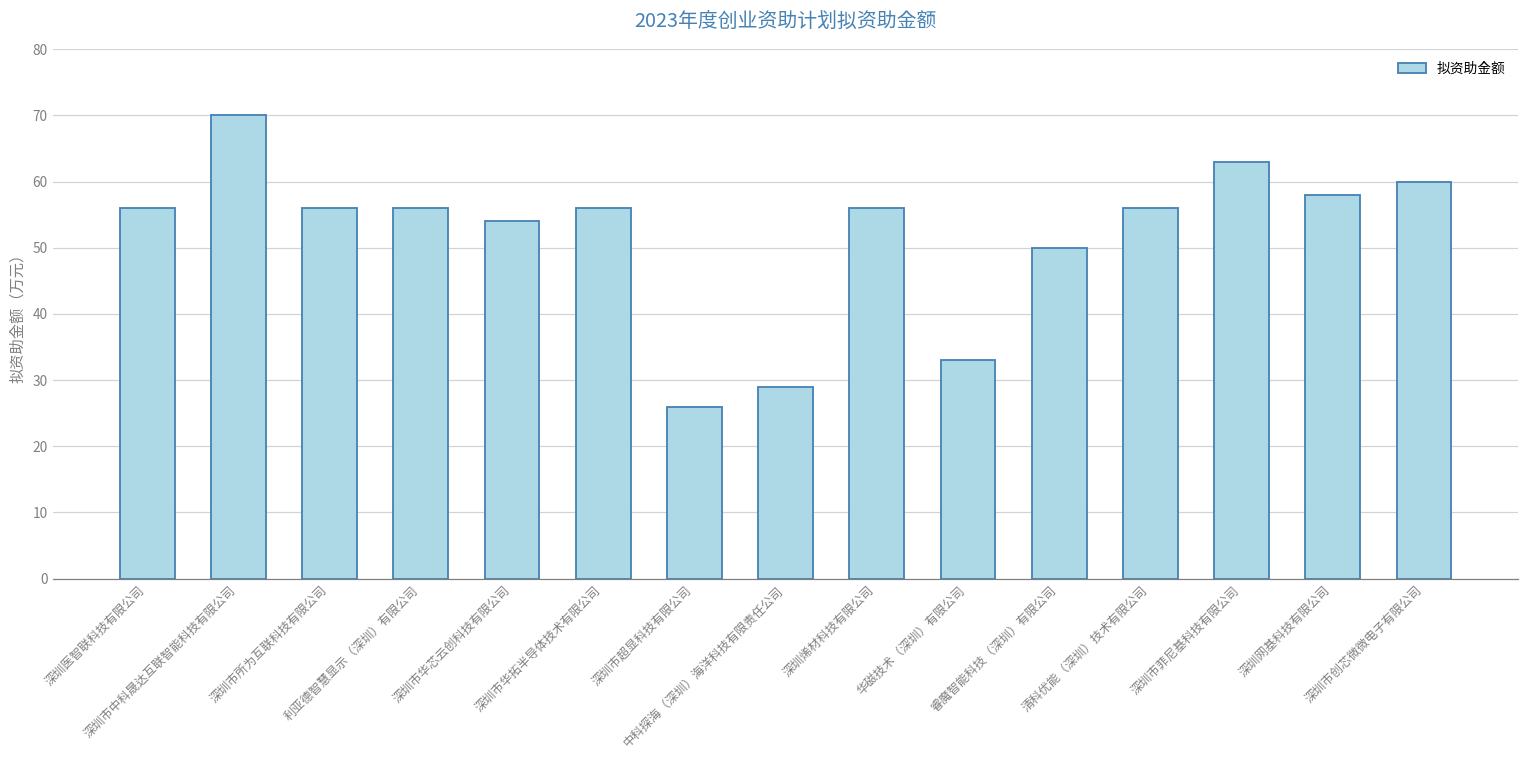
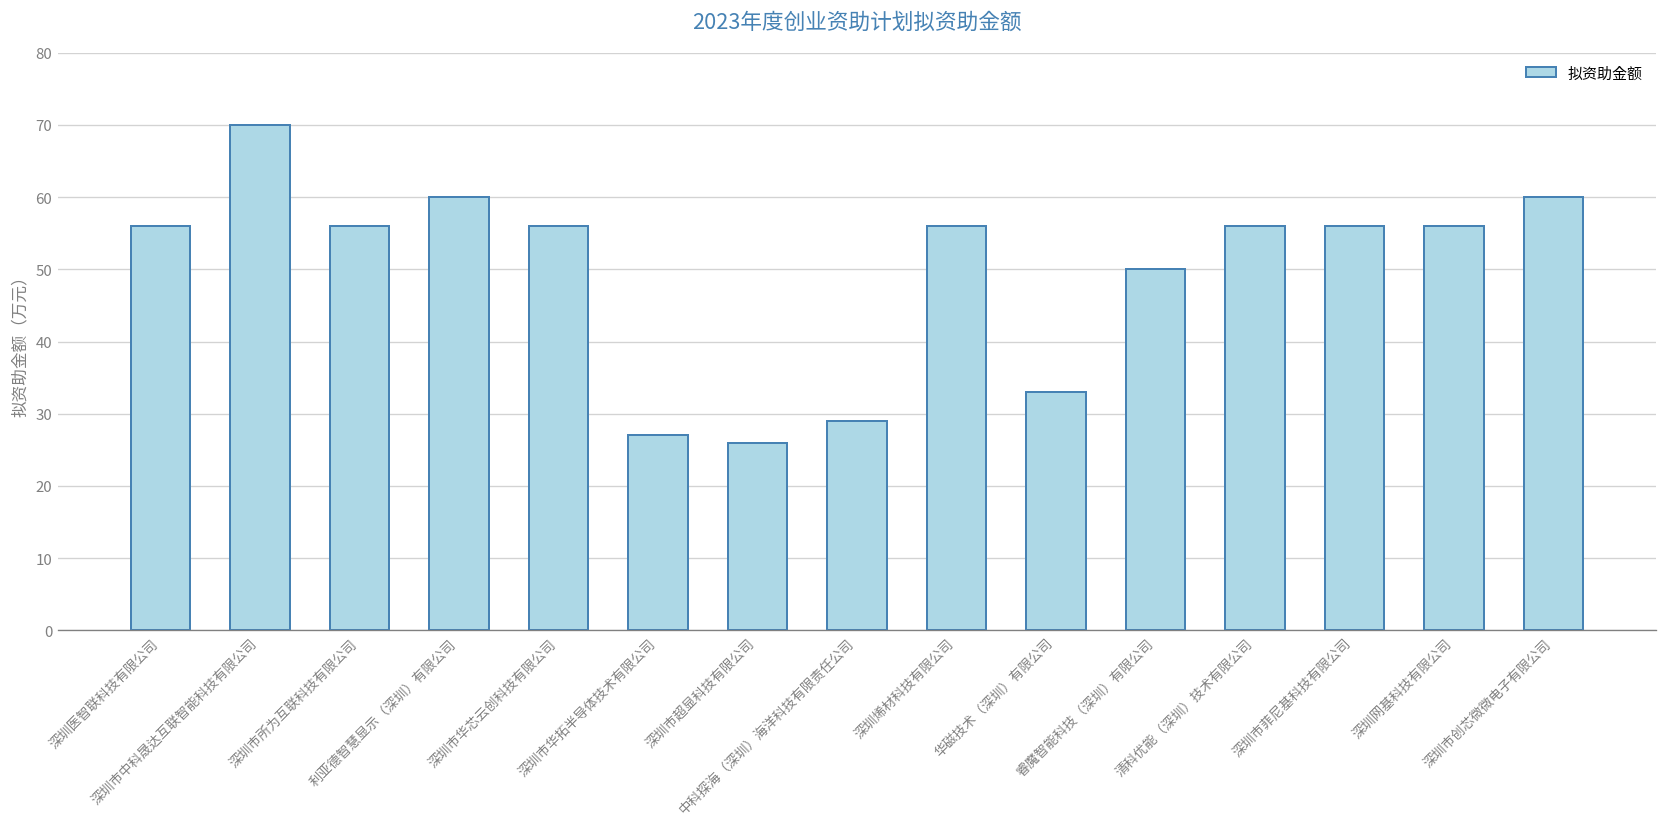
利亚德智慧显示（深圳）有限公司: 56 -> 60
深圳市华芯云创科技有限公司: 54 -> 56
深圳市华拓半导体技术有限公司: 56 -> 27
深圳市菲尼基科技有限公司: 63 -> 56
深圳网基科技有限公司: 58 -> 56
